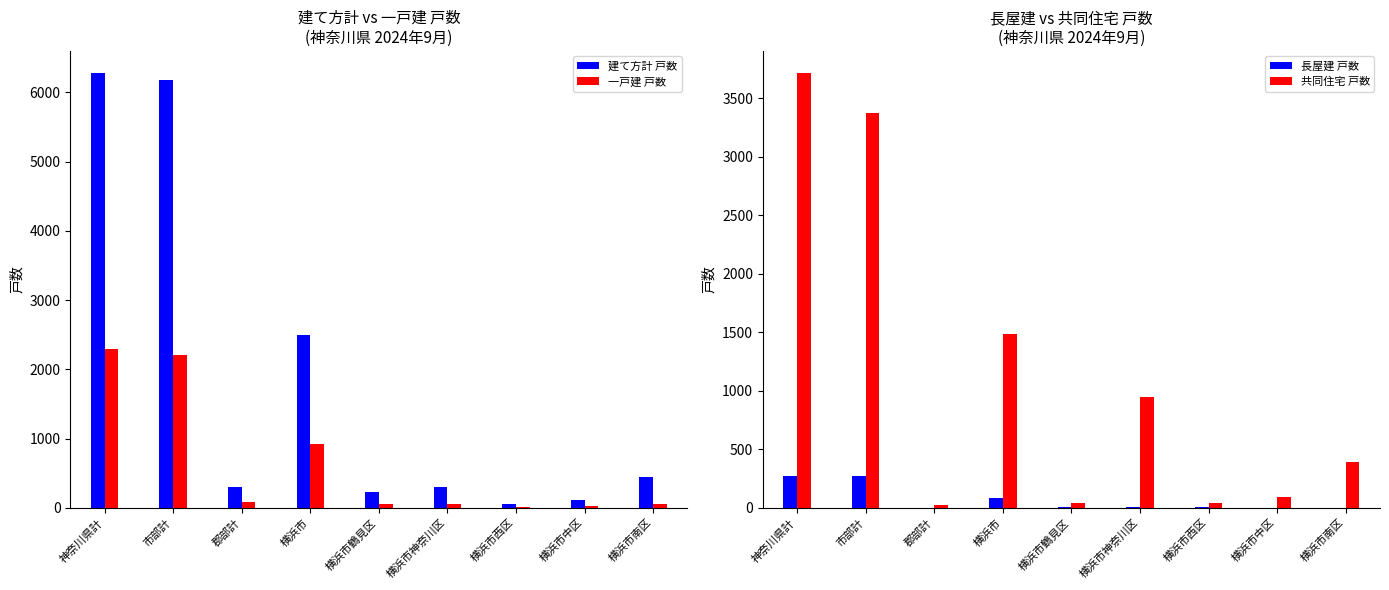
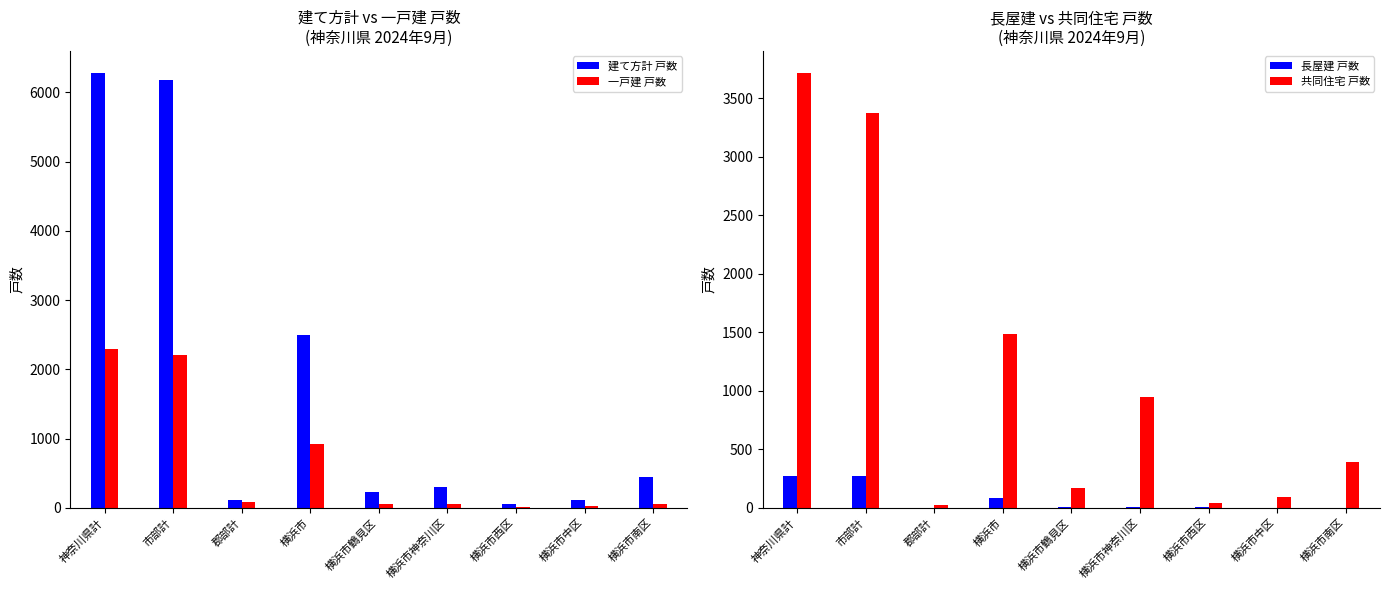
建て方計 vs 一戸建 戸数 (神奈川県 2024年9月), 建て方計 戸数, 郡部計: 300 -> 100
長屋建 vs 共同住宅 戸数 (神奈川県 2024年9月), 共同住宅 戸数, 横浜市鶴見区: 40 -> 170
